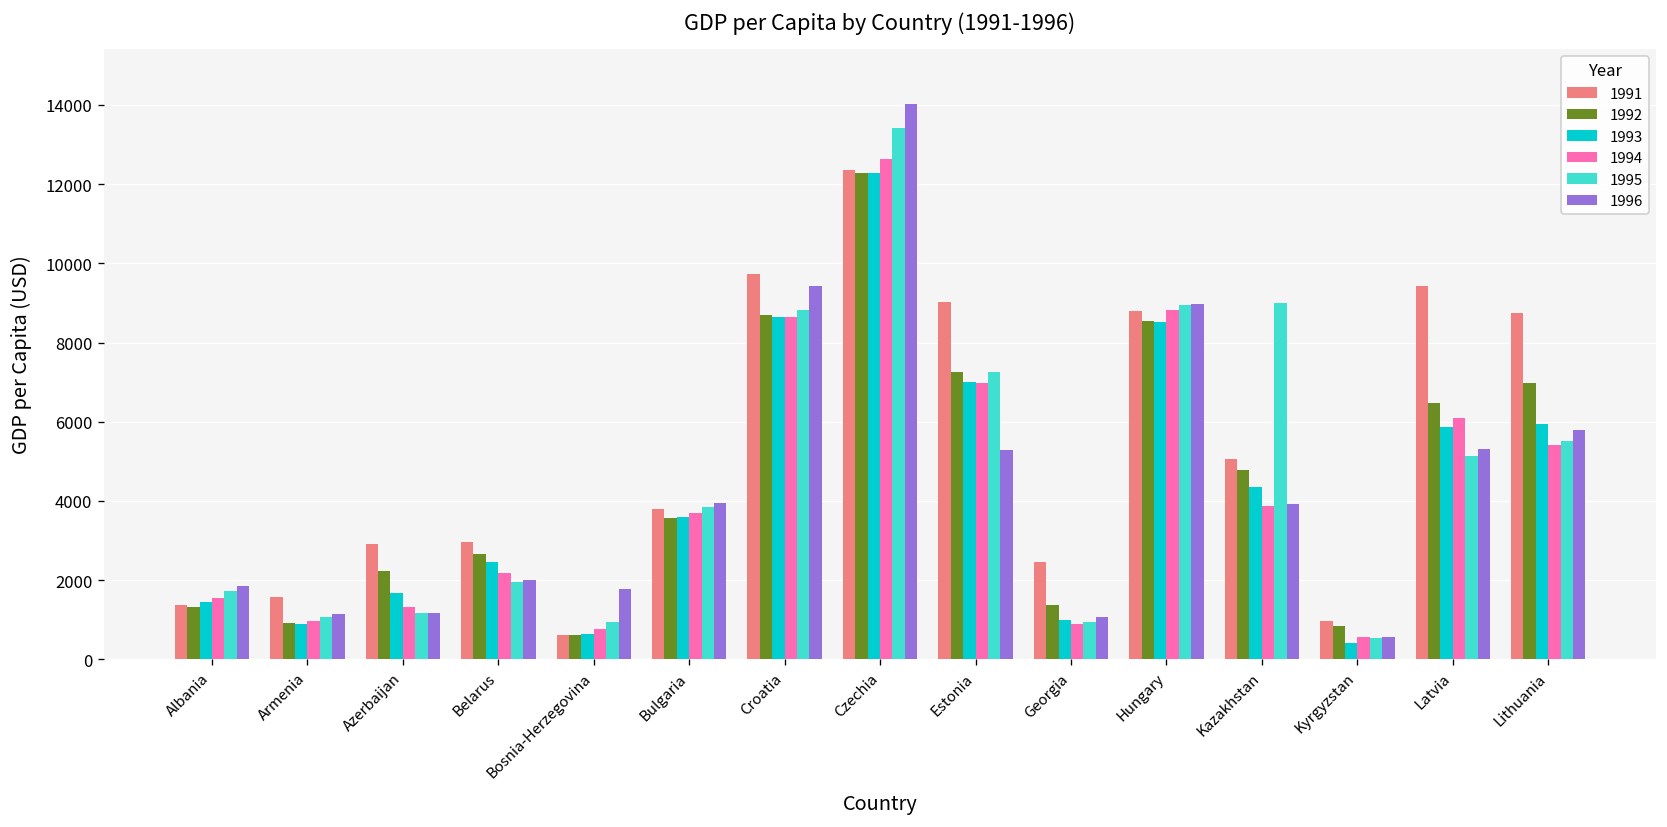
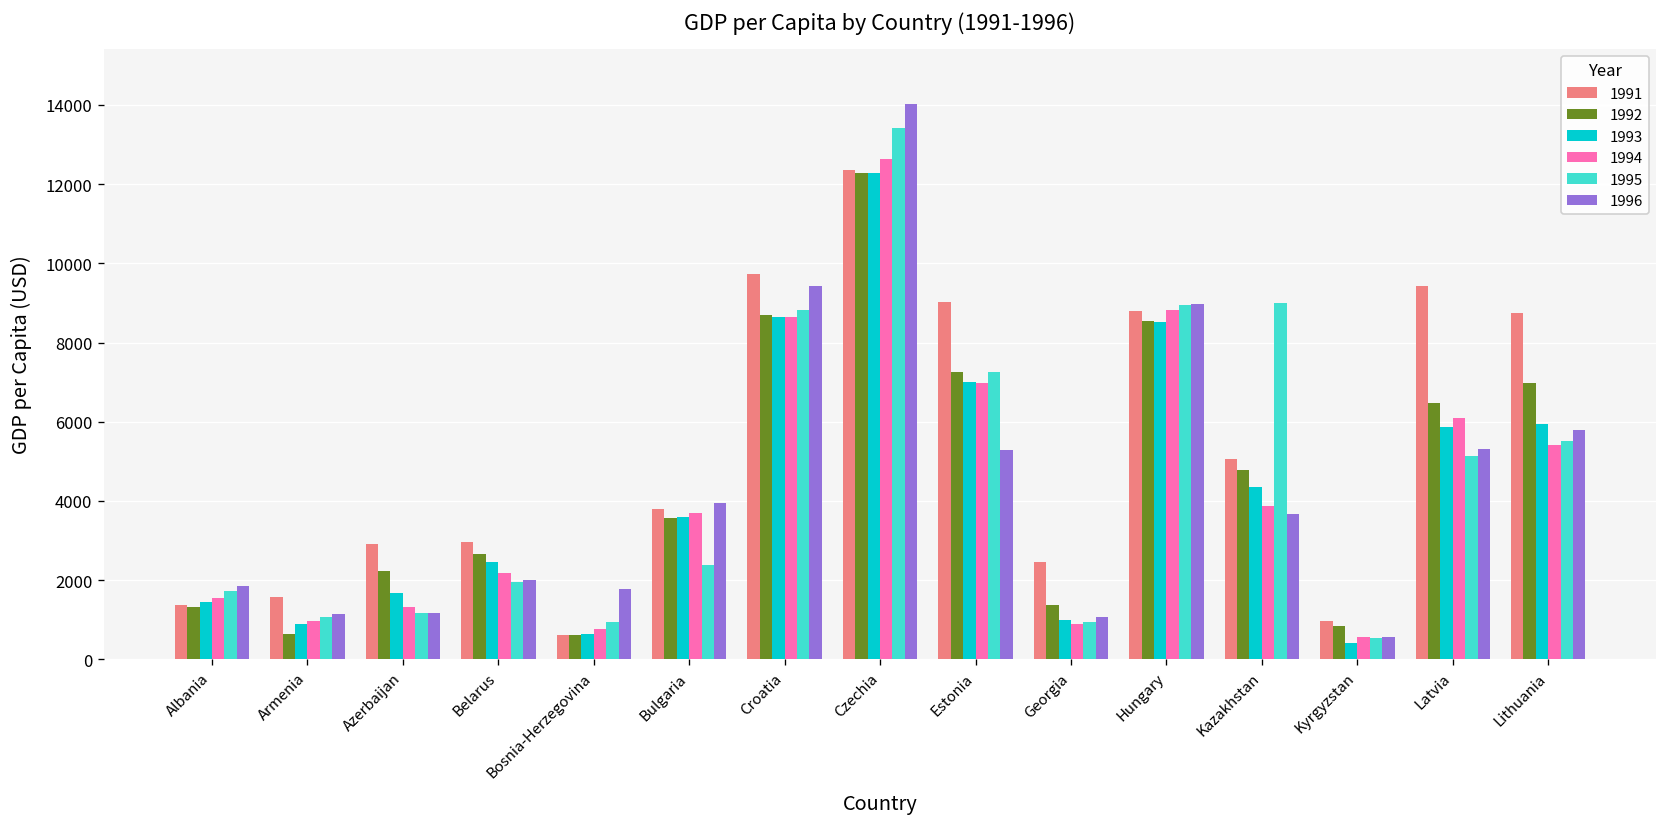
1992, Armenia: 900 -> 700
1995, Bulgaria: 3800 -> 2400
1996, Kazakhstan: 3900 -> 3700
